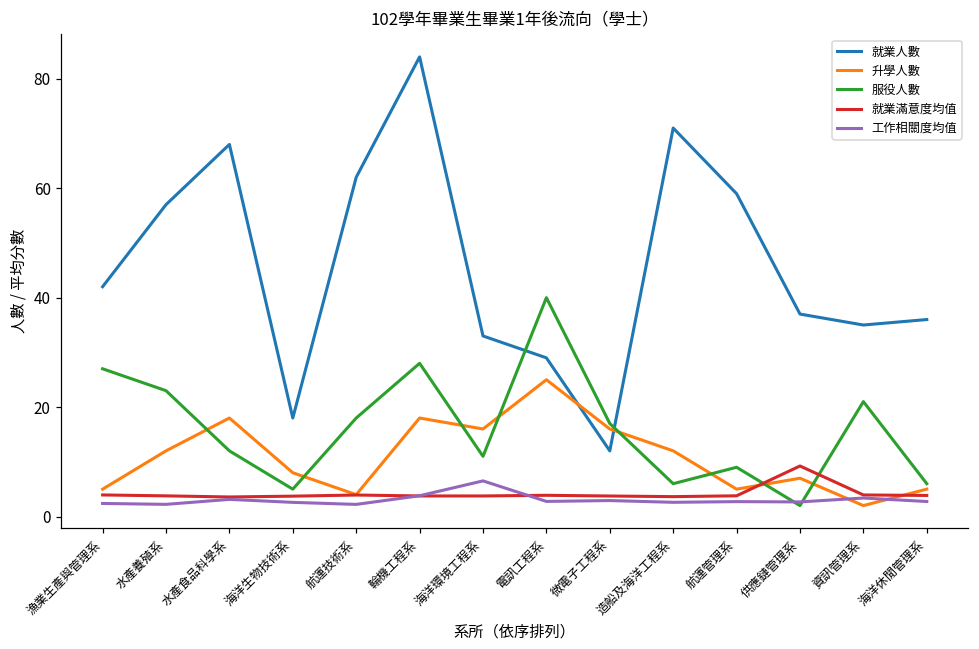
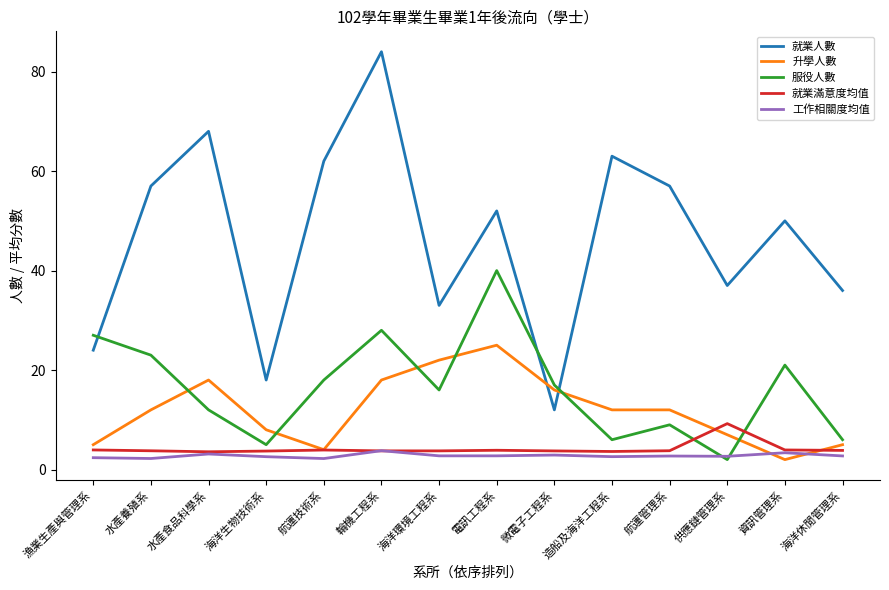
就業人數, 漁業生產與管理系: 42 -> 24
升學人數, 海洋環境工程系: 16 -> 22
服役人數, 海洋環境工程系: 11 -> 16
工作相關度均值, 海洋環境工程系: 7 -> 3
就業人數, 電訊工程系: 29 -> 52
就業人數, 造船及海洋工程系: 71 -> 63
就業人數, 航運管理系: 59 -> 57
升學人數, 航運管理系: 5 -> 12
就業人數, 資訊管理系: 35 -> 50
